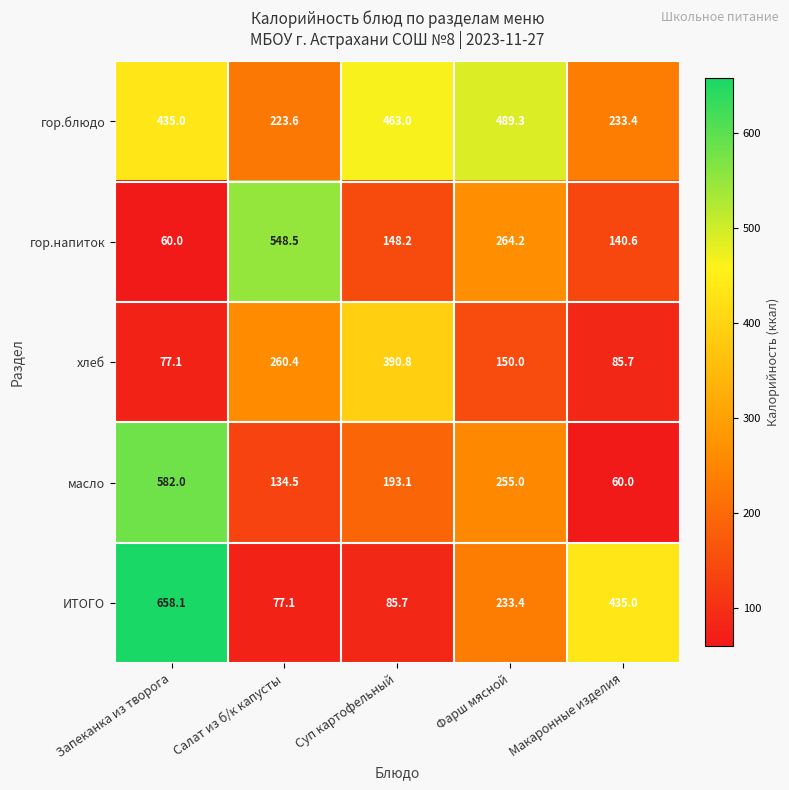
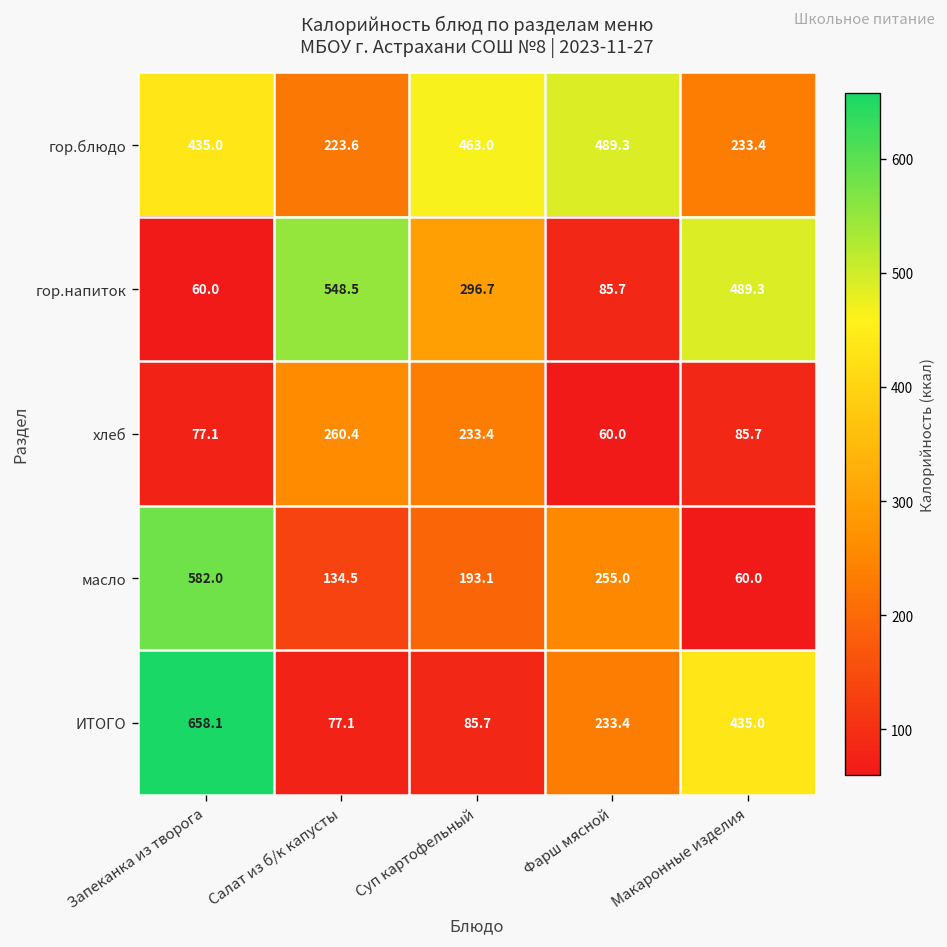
гор.напиток, Суп картофельный: 148.2 -> 296.7
гор.напиток, Фарш мясной: 264.2 -> 85.7
гор.напиток, Макаронные изделия: 140.6 -> 489.3
хлеб, Суп картофельный: 390.8 -> 233.4
хлеб, Фарш мясной: 150.0 -> 60.0
